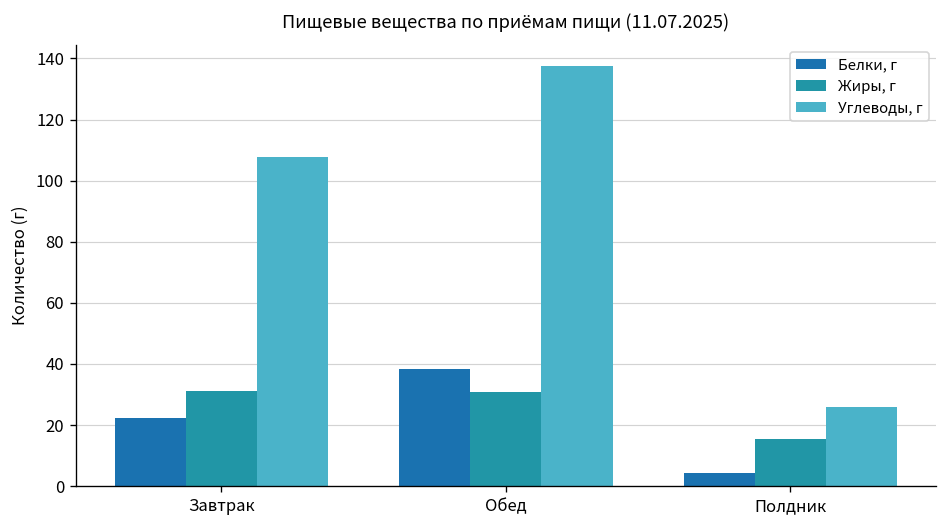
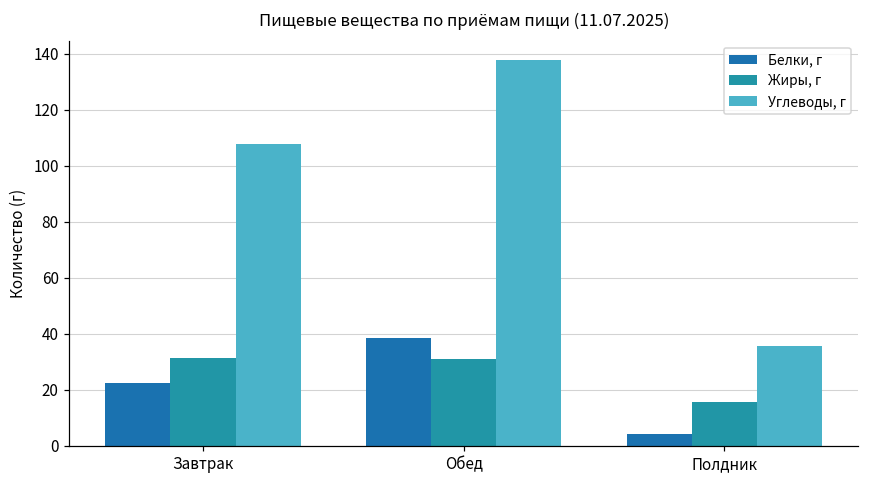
Углеводы, г, Полдник: 26 -> 36
